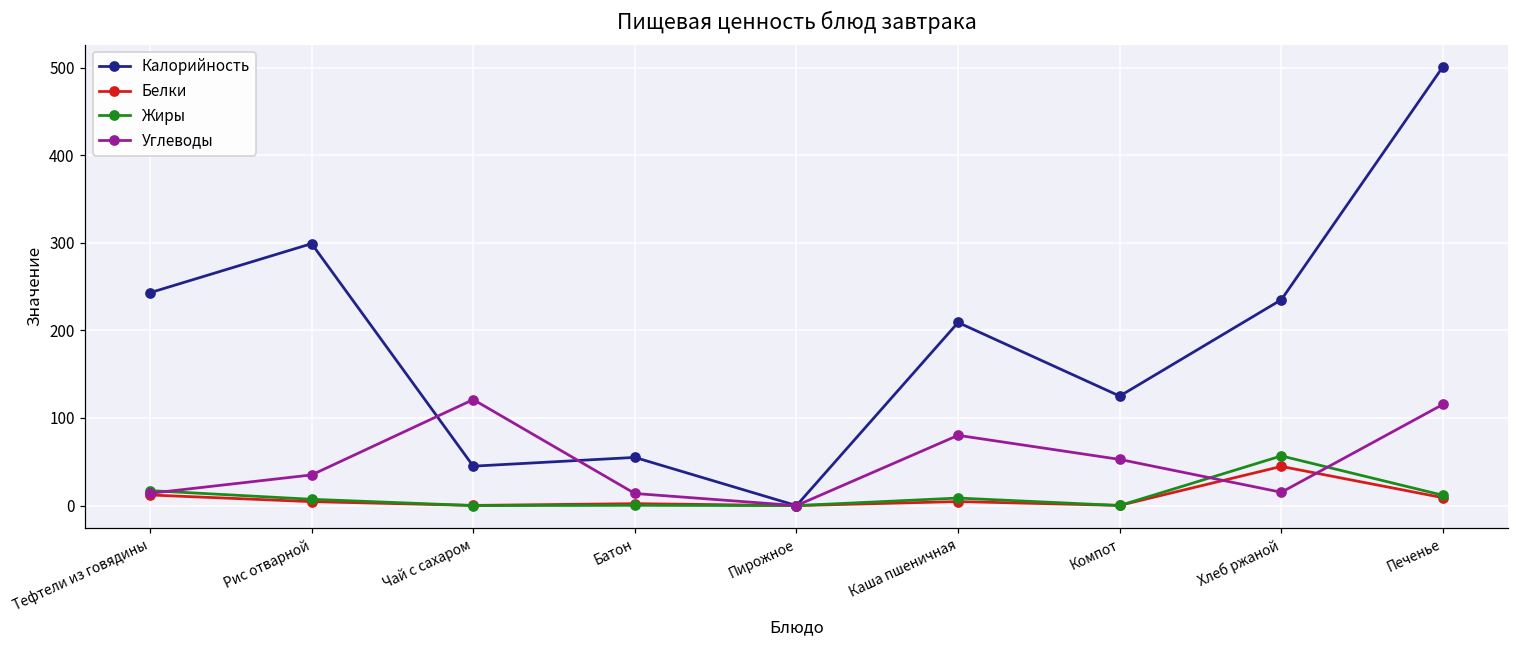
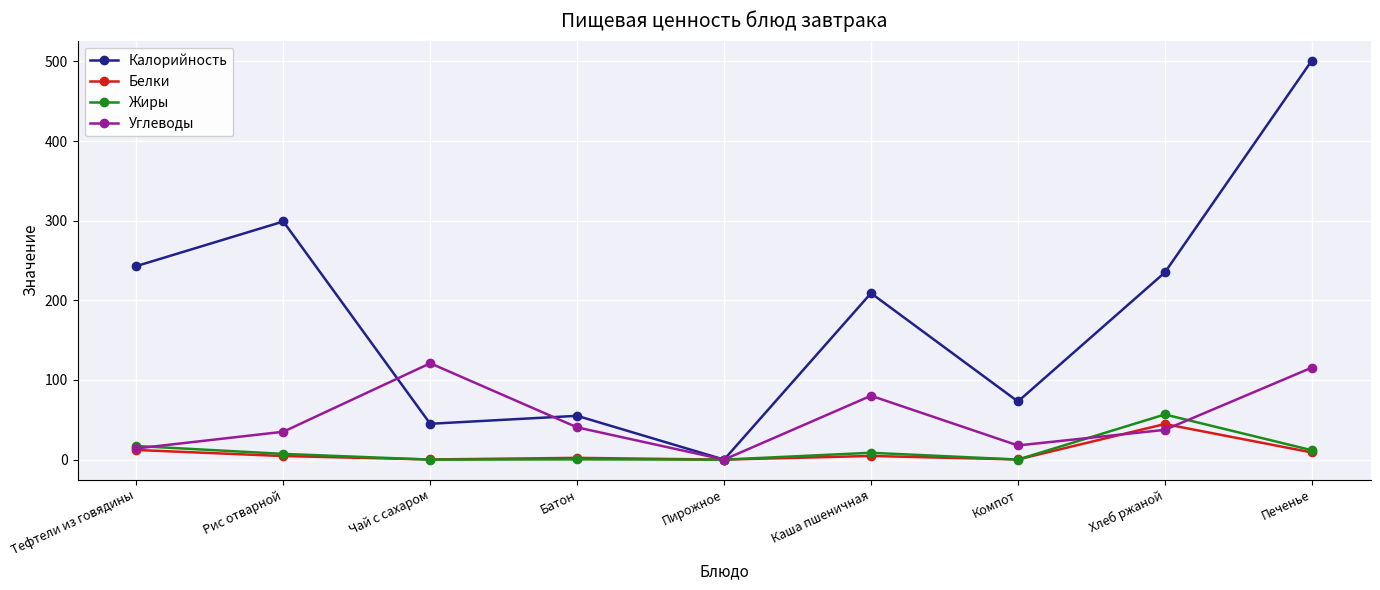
Углеводы, Батон: 10 -> 40
Калорийность, Компот: 130 -> 70
Углеводы, Компот: 50 -> 20
Углеводы, Хлеб ржаной: 20 -> 40
